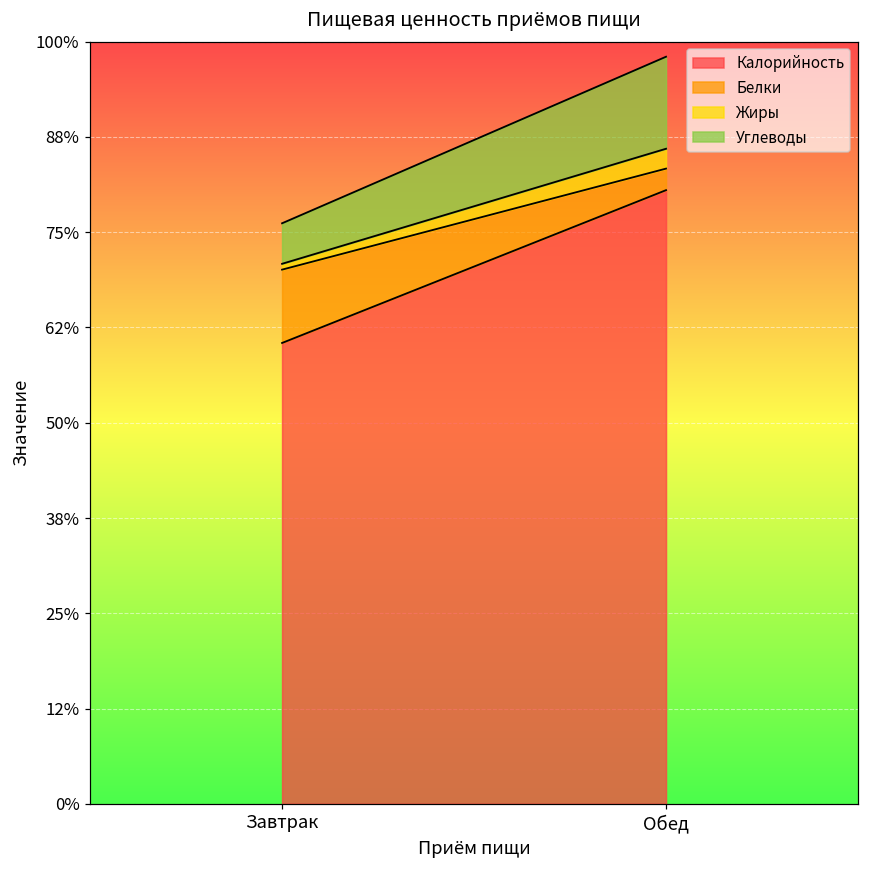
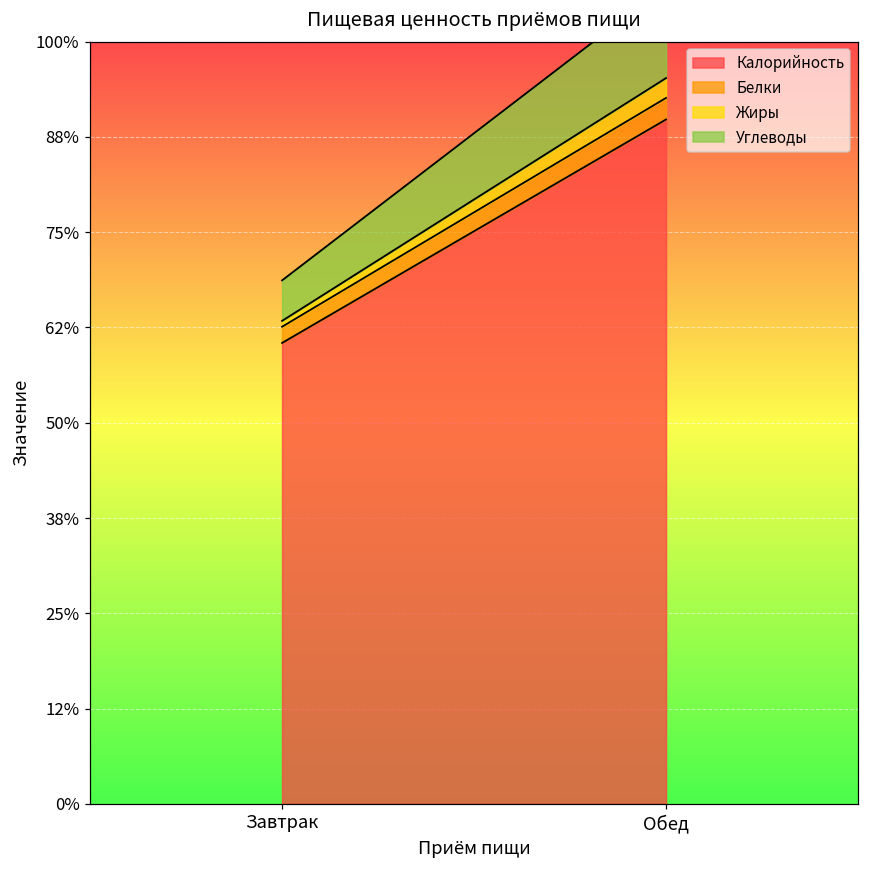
Белки, Завтрак: 10% -> 2%
Калорийность, Обед: 81% -> 90%
